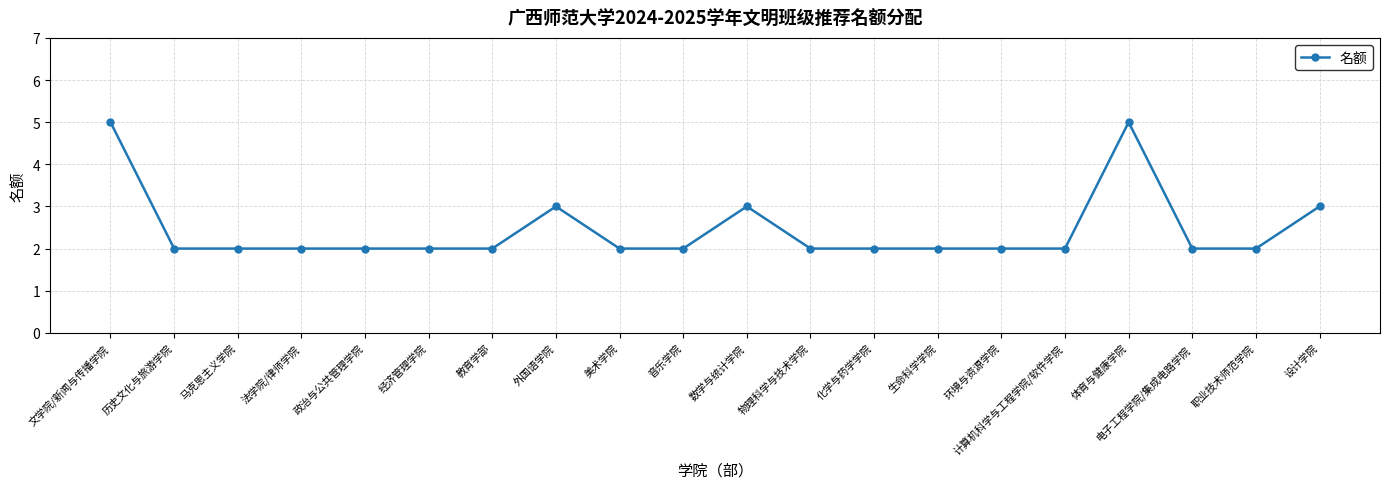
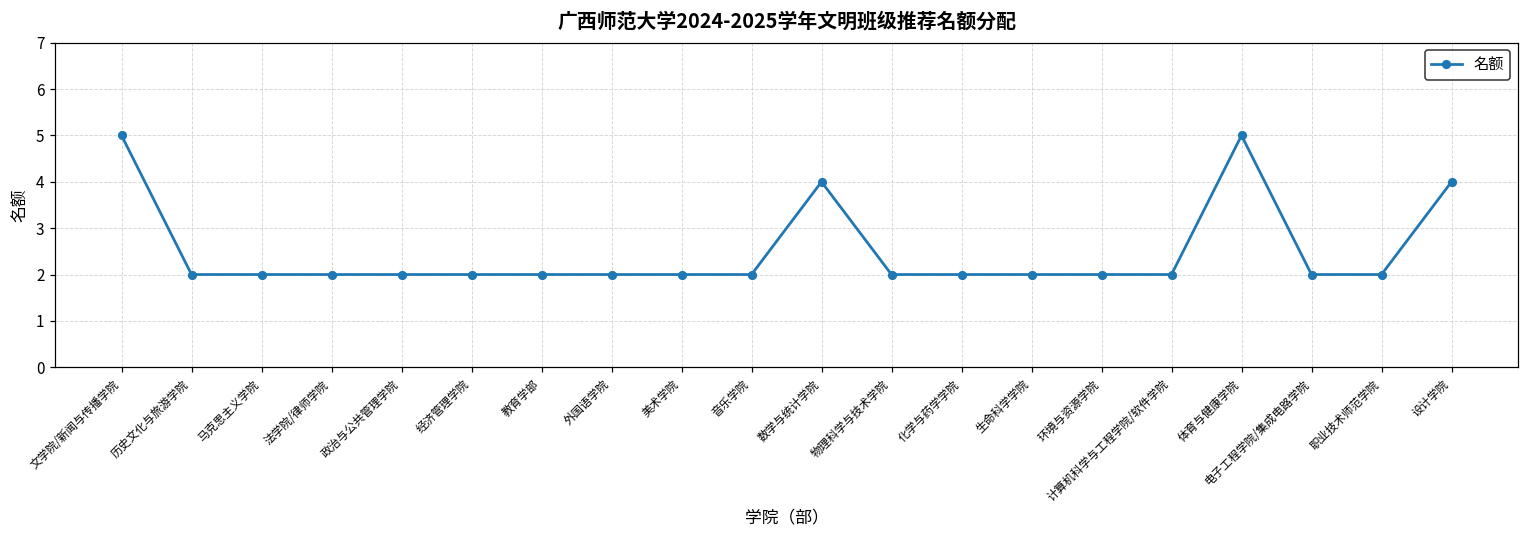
外国语学院: 3 -> 2
数学与统计学院: 3 -> 4
设计学院: 3 -> 4
